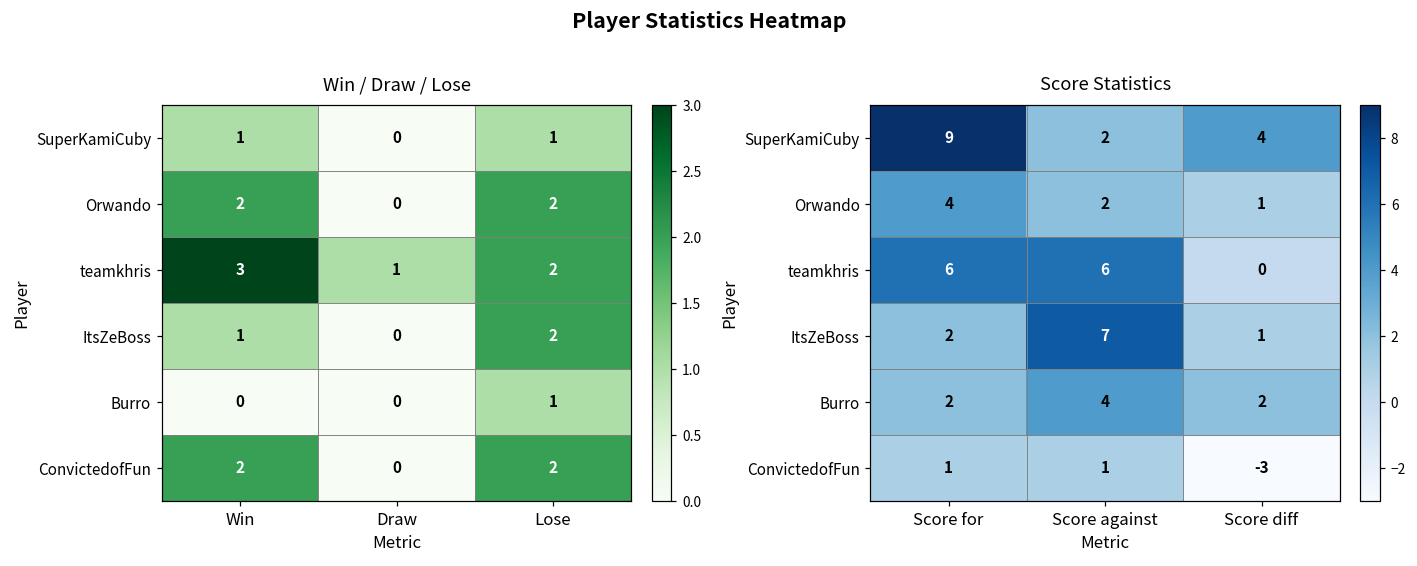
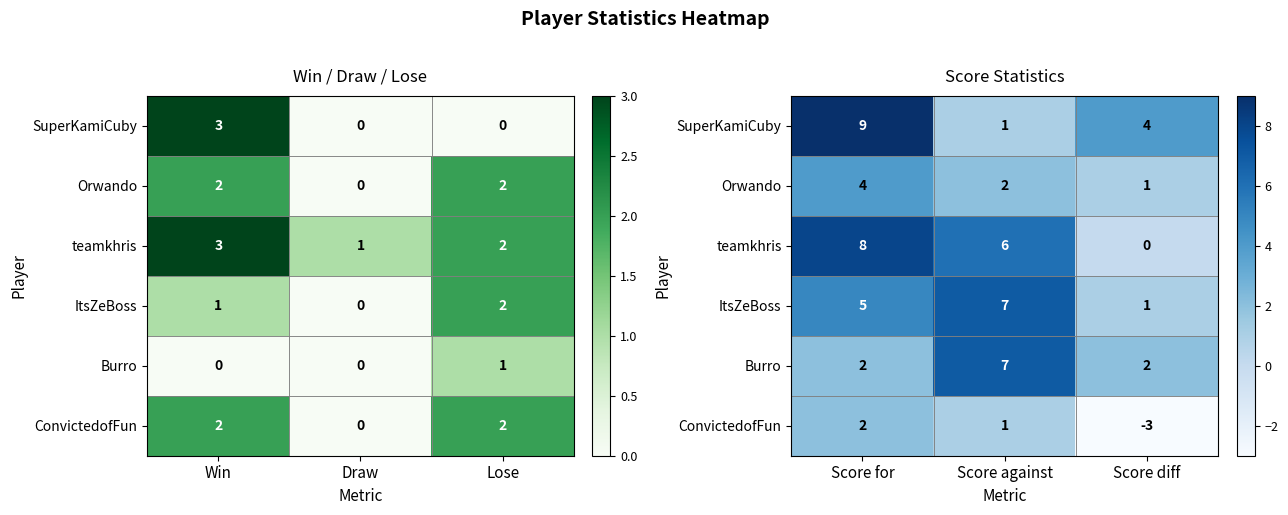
Win / Draw / Lose, SuperKamiCuby, Win: 1 -> 3
Win / Draw / Lose, SuperKamiCuby, Lose: 1 -> 0
Score Statistics, SuperKamiCuby, Score against: 2 -> 1
Score Statistics, teamkhris, Score for: 6 -> 8
Score Statistics, ItsZeBoss, Score for: 2 -> 5
Score Statistics, Burro, Score against: 4 -> 7
Score Statistics, ConvictedofFun, Score for: 1 -> 2
